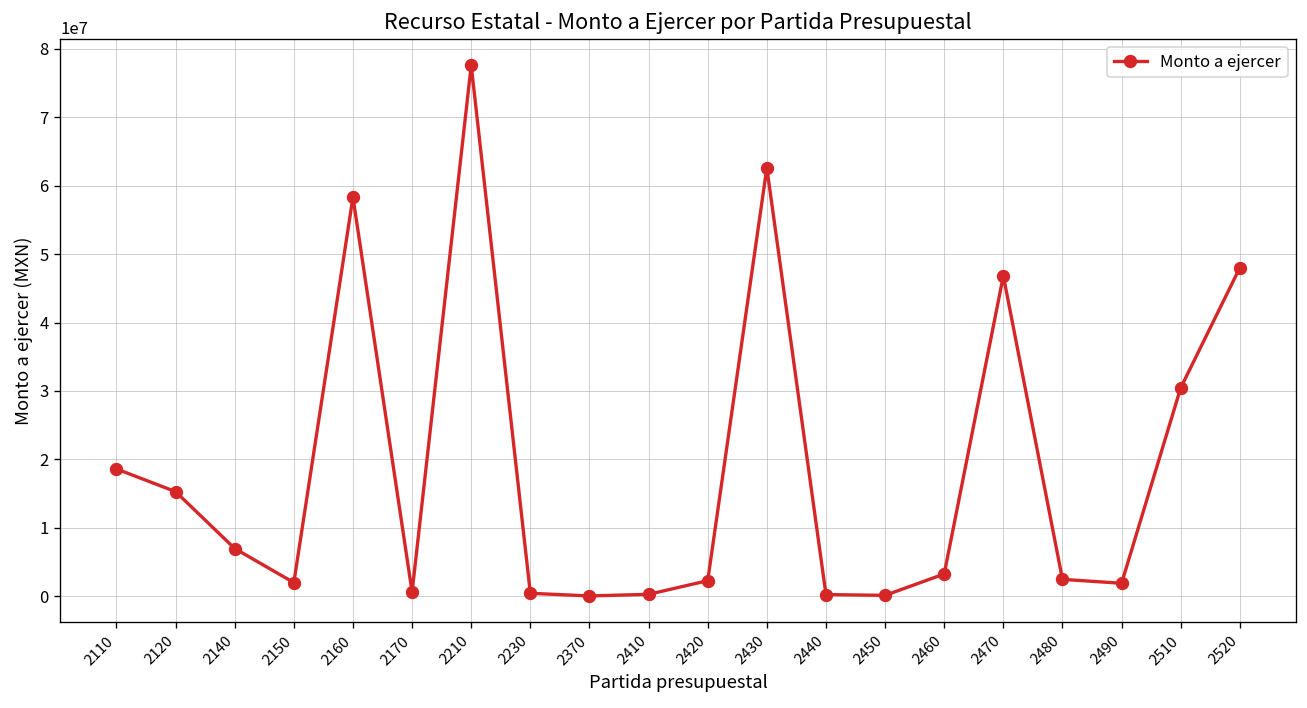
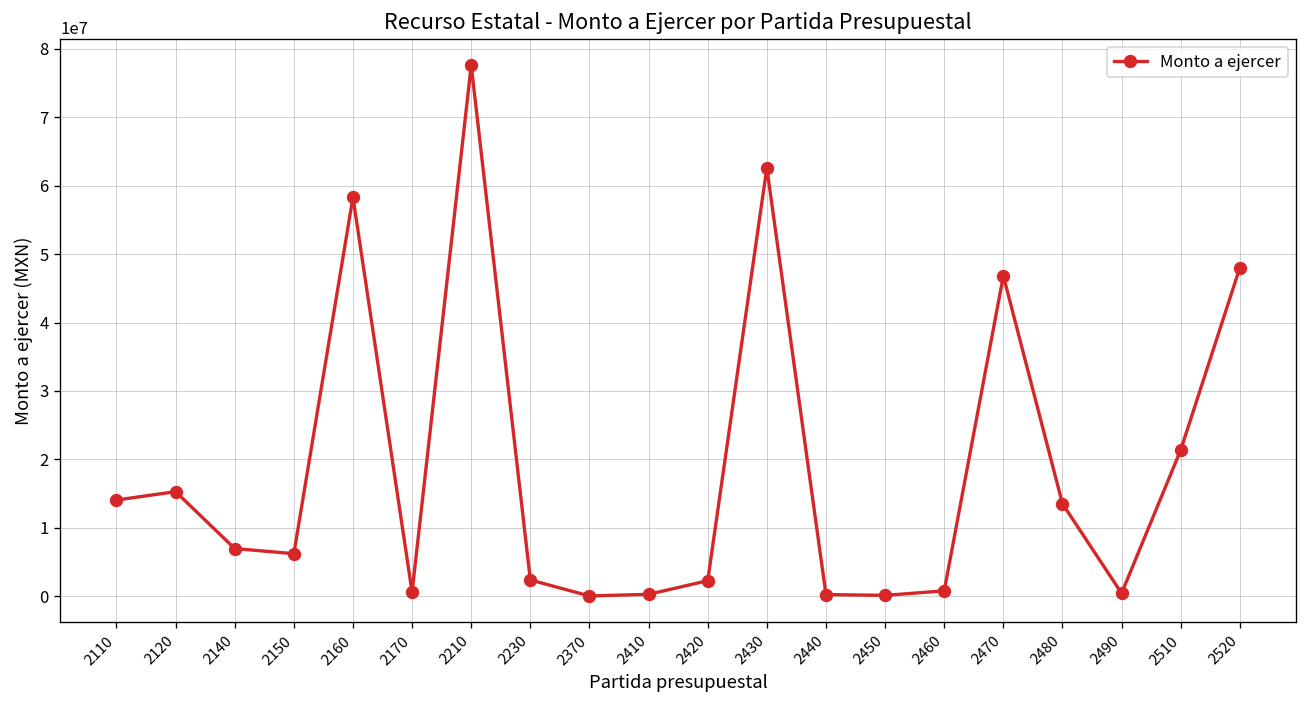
2110: 19000000 -> 14000000
2150: 2000000 -> 6000000
2230: 0 -> 2000000
2460: 3000000 -> 1000000
2480: 2000000 -> 14000000
2490: 2000000 -> 0
2510: 30000000 -> 21000000
